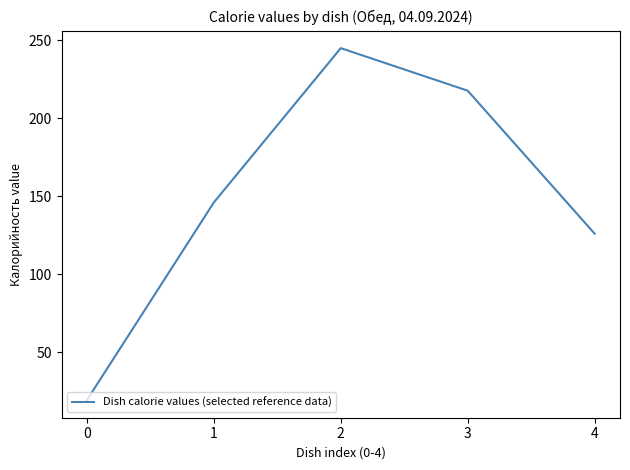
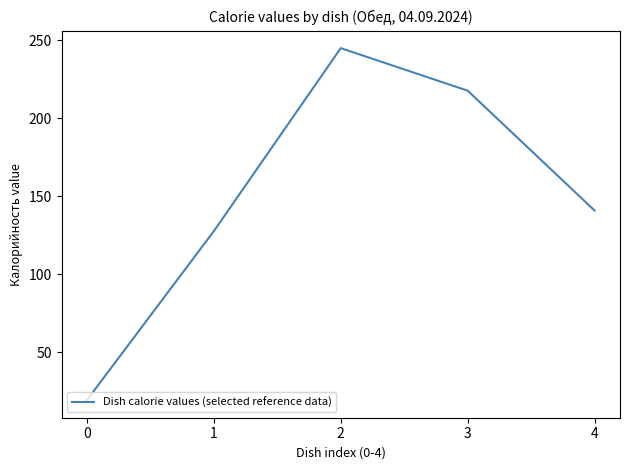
1: 146 -> 128
4: 126 -> 141
